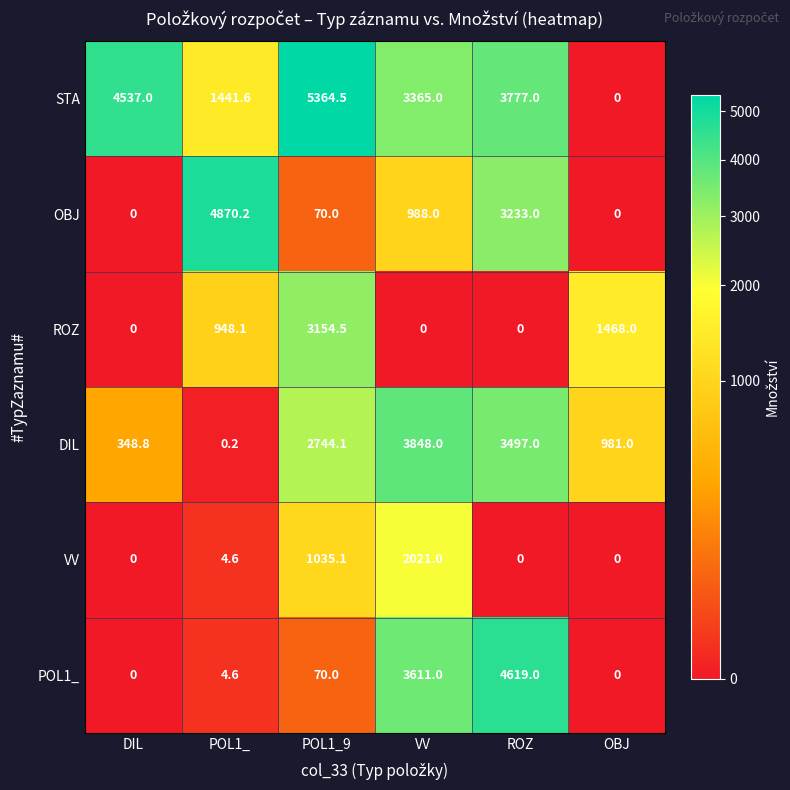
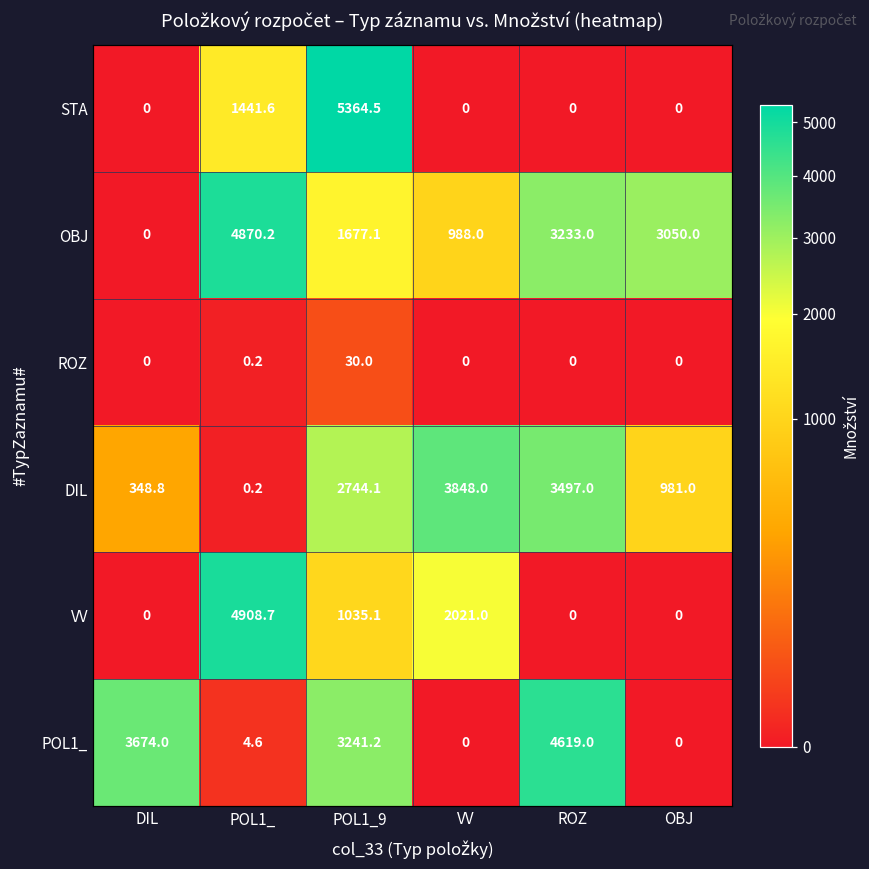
STA, DIL: 4537.0 -> 0
STA, VV: 3365.0 -> 0
STA, ROZ: 3777.0 -> 0
OBJ, POL1_9: 70.0 -> 1677.1
OBJ, OBJ: 0 -> 3050.0
ROZ, POL1_: 948.1 -> 0.2
ROZ, POL1_9: 3154.5 -> 30.0
ROZ, OBJ: 1468.0 -> 0
VV, POL1_: 4.6 -> 4908.7
POL1_, DIL: 0 -> 3674.0
POL1_, POL1_9: 70.0 -> 3241.2
POL1_, VV: 3611.0 -> 0
